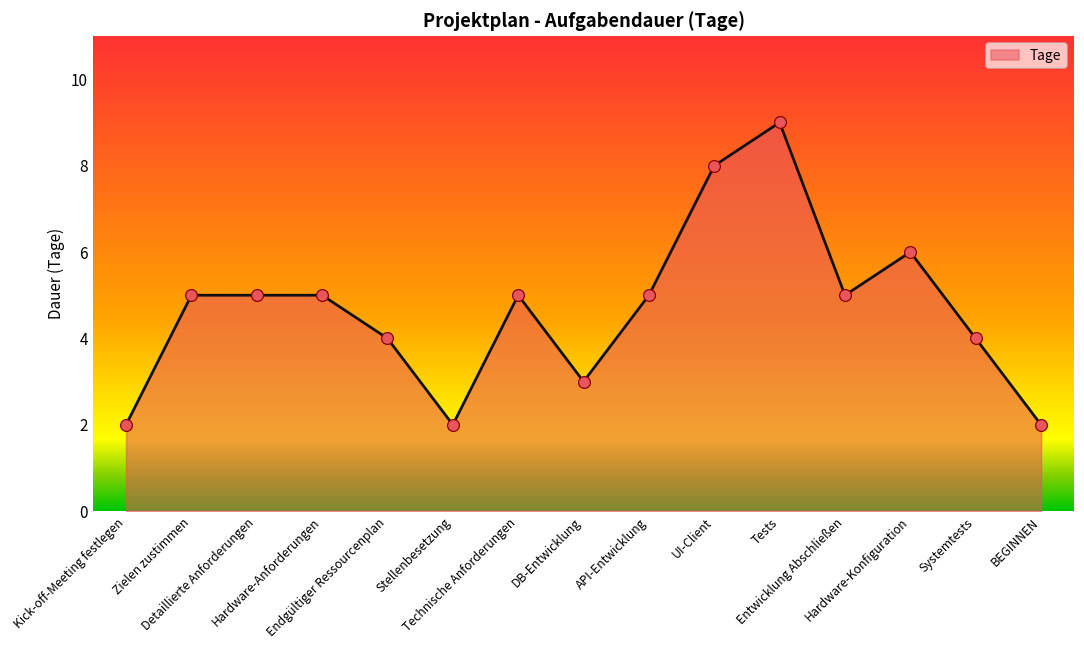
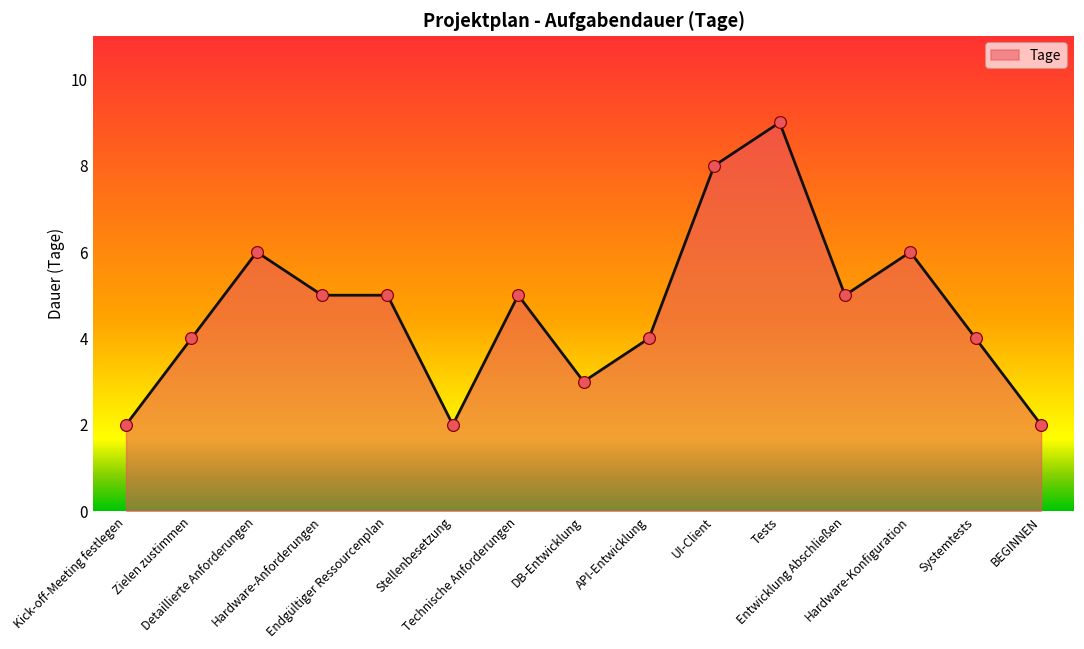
Zielen zustimmen: 5 -> 4
Detaillierte Anforderungen: 5 -> 6
Endgültiger Ressourcenplan: 4 -> 5
API-Entwicklung: 5 -> 4
